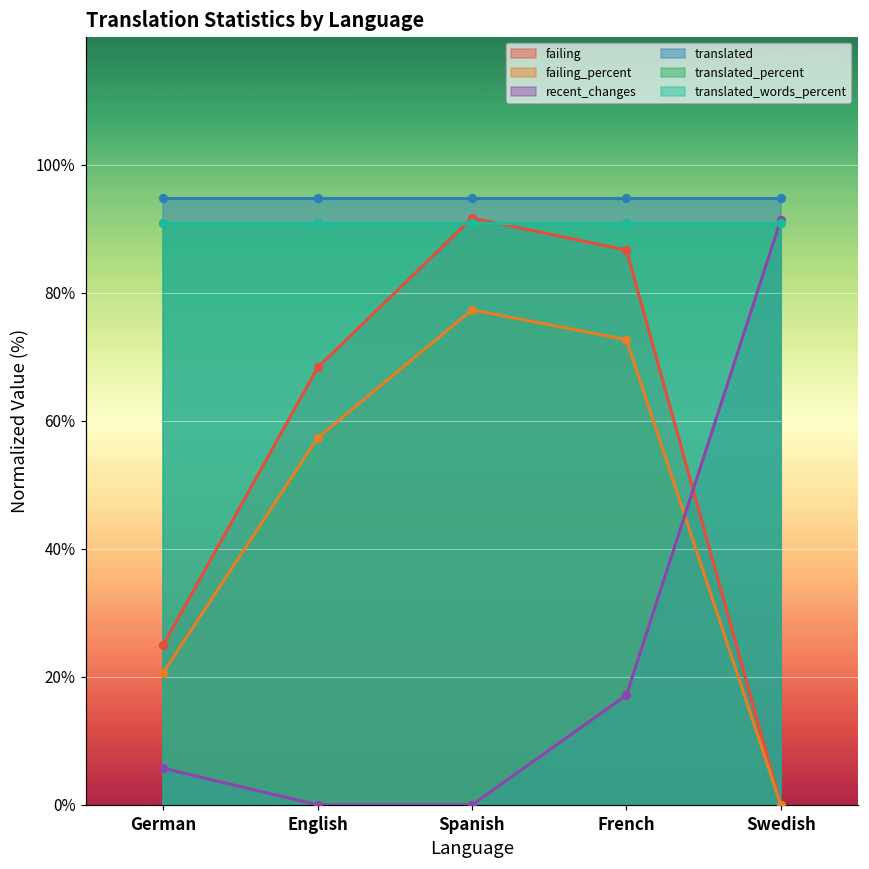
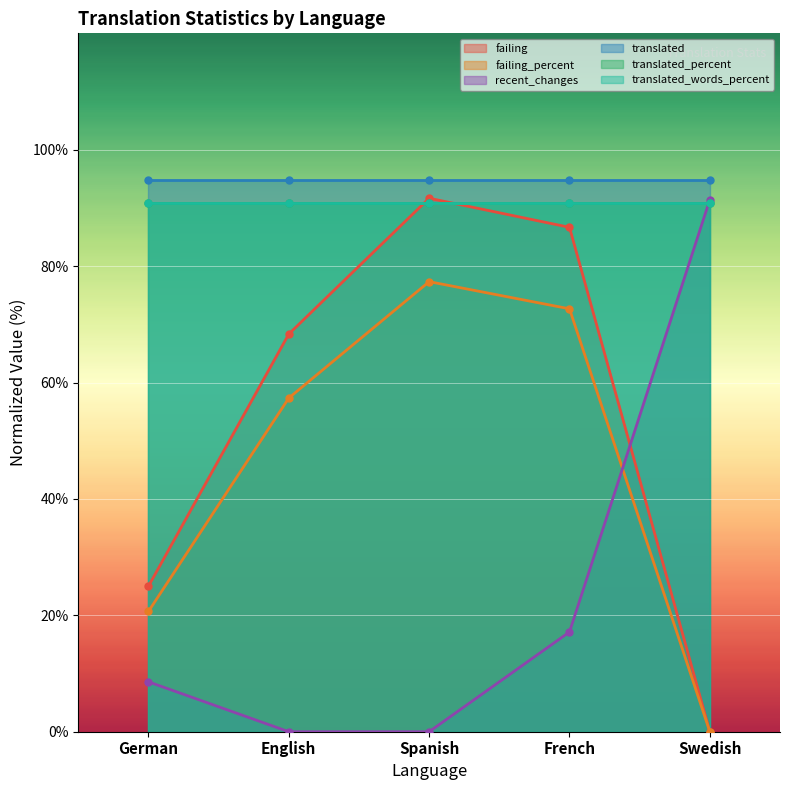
recent_changes, German: 6% -> 9%
